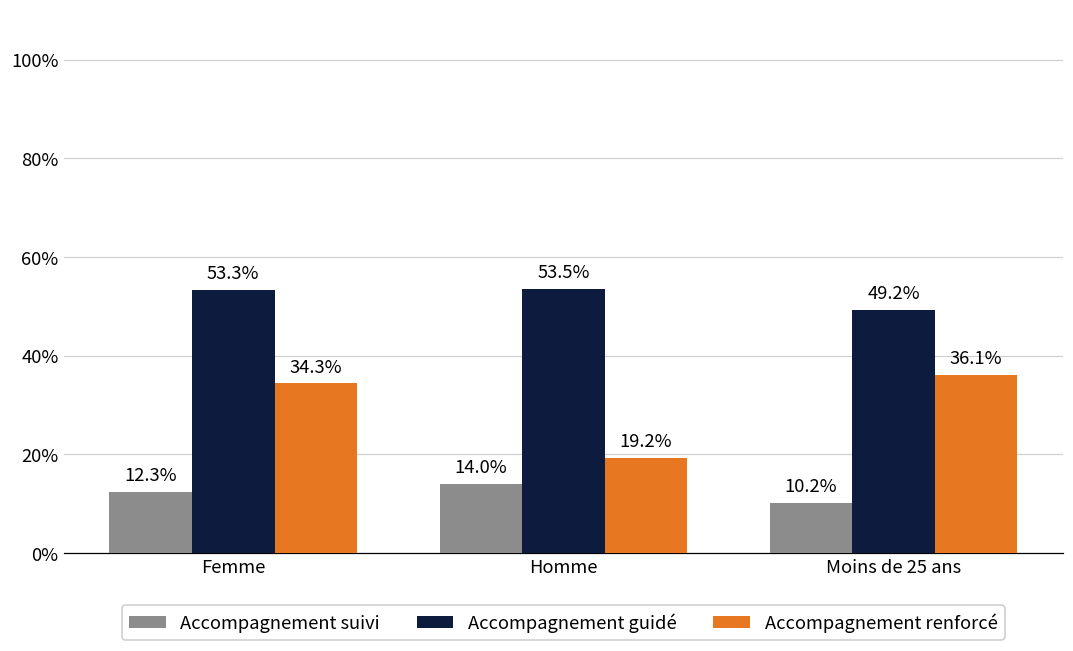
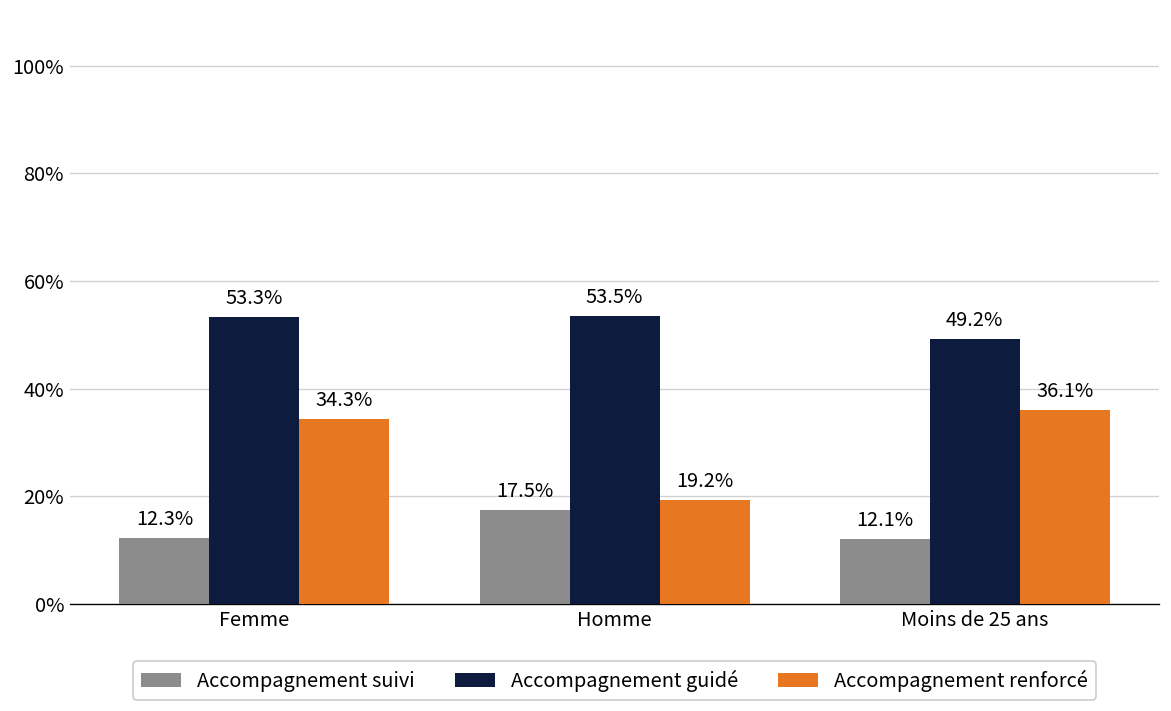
Accompagnement suivi, Homme: 14.0% -> 17.5%
Accompagnement suivi, Moins de 25 ans: 10.2% -> 12.1%
